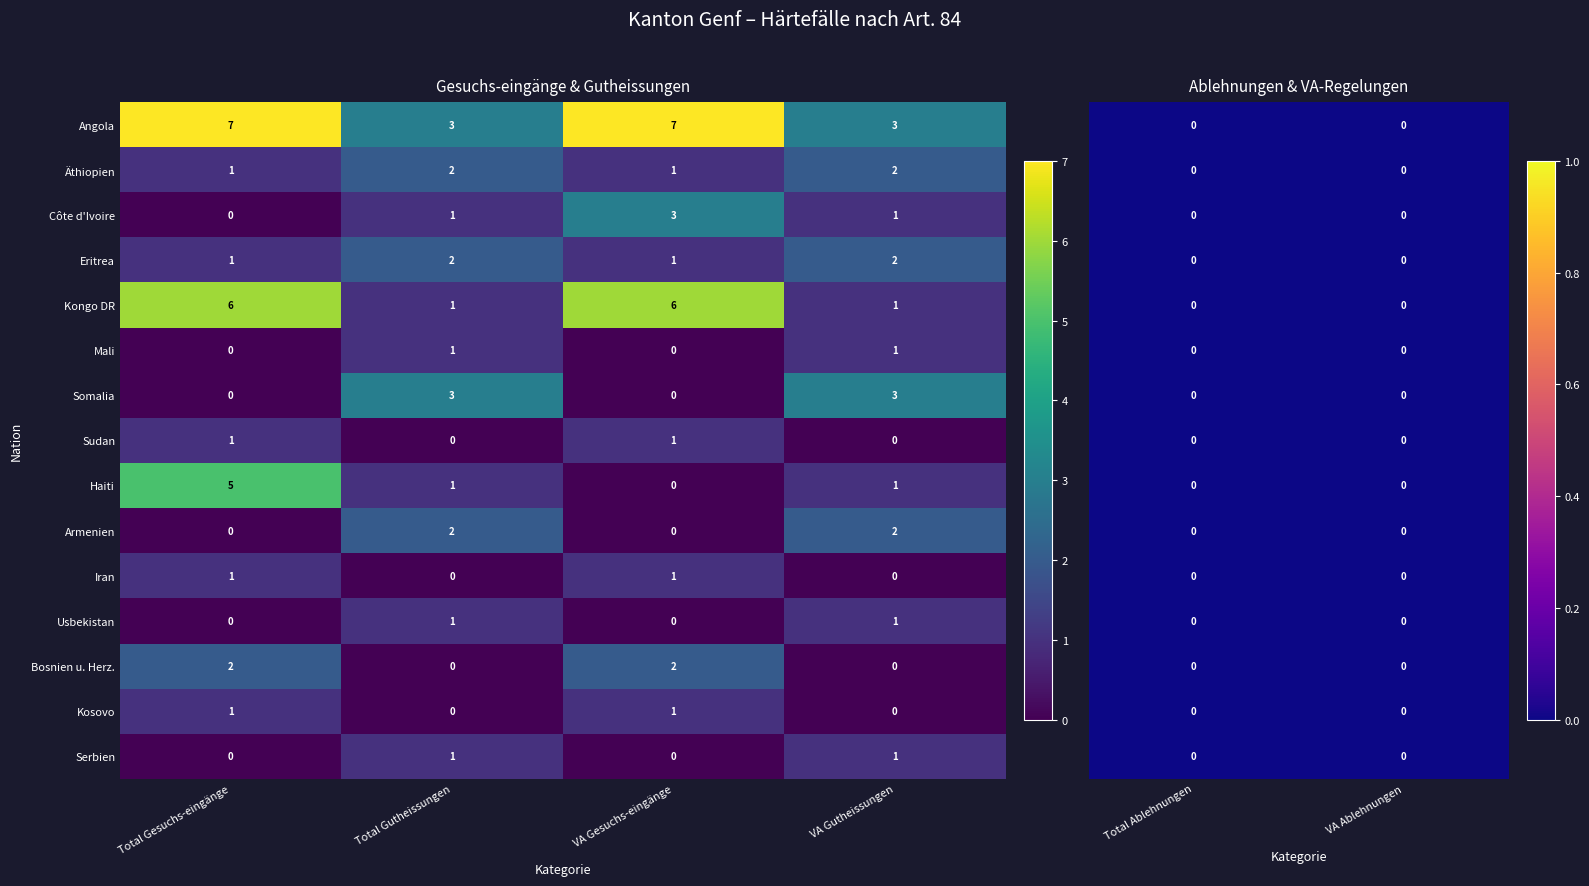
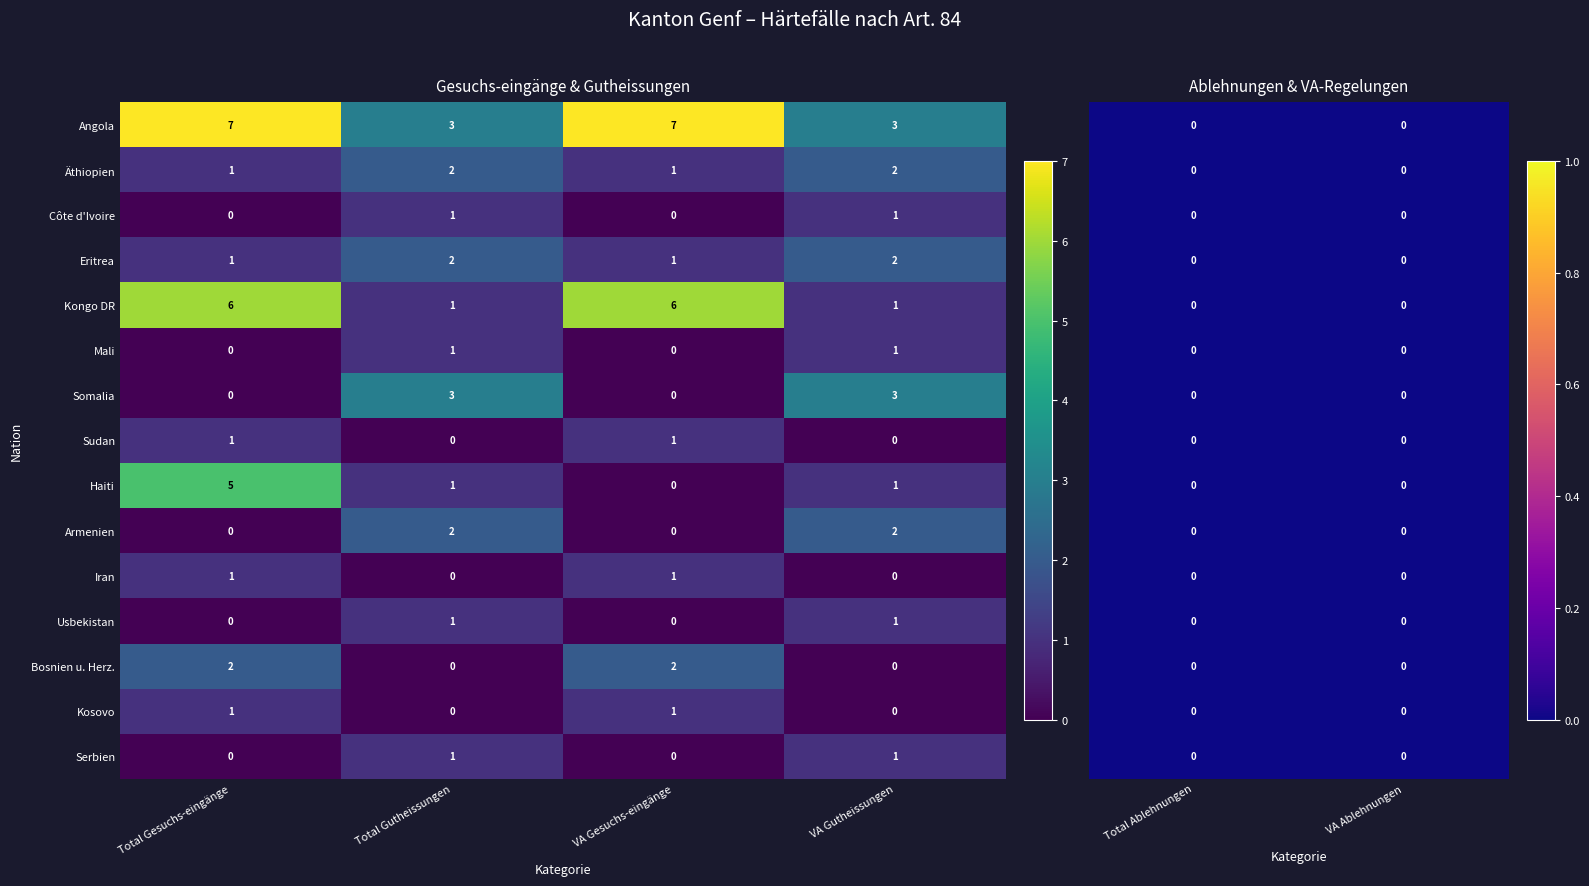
Gesuchs-eingänge & Gutheissungen, Côte d'Ivoire, VA Gesuchs-eingänge: 3 -> 0
